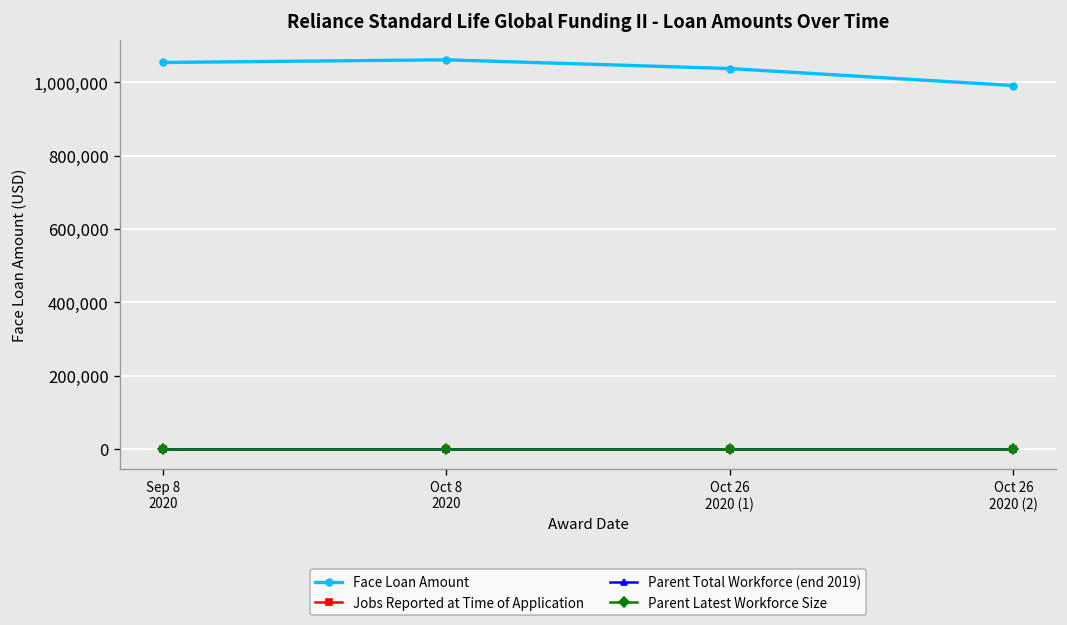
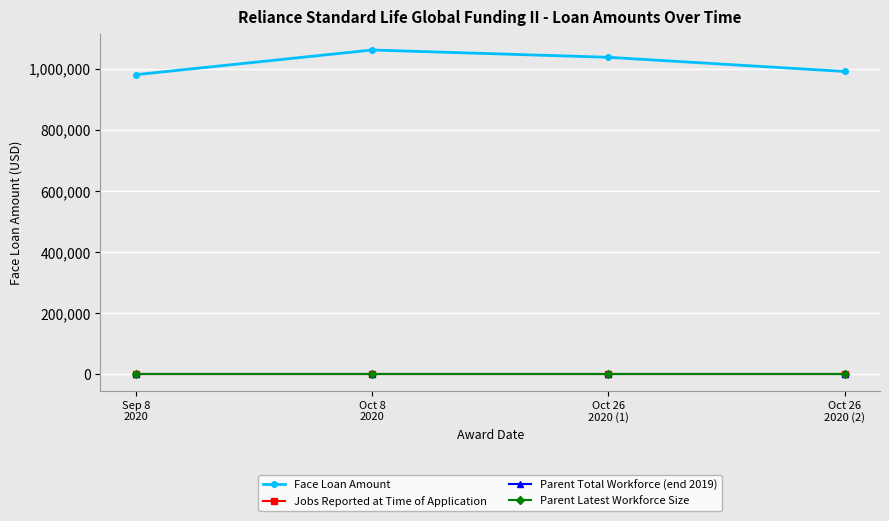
Face Loan Amount, Sep 8 2020: 1,050,000 -> 980,000
